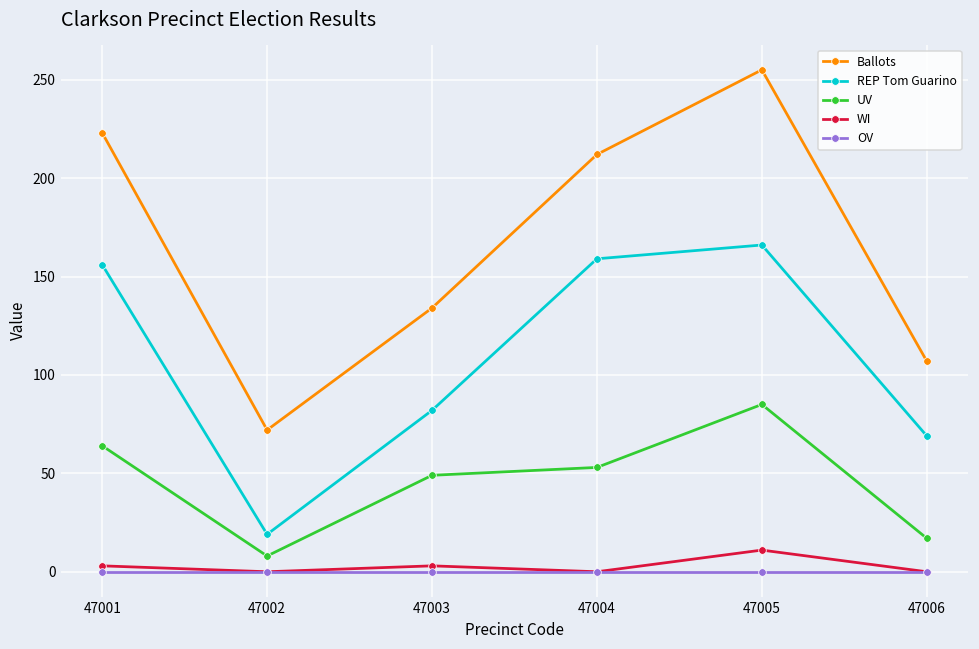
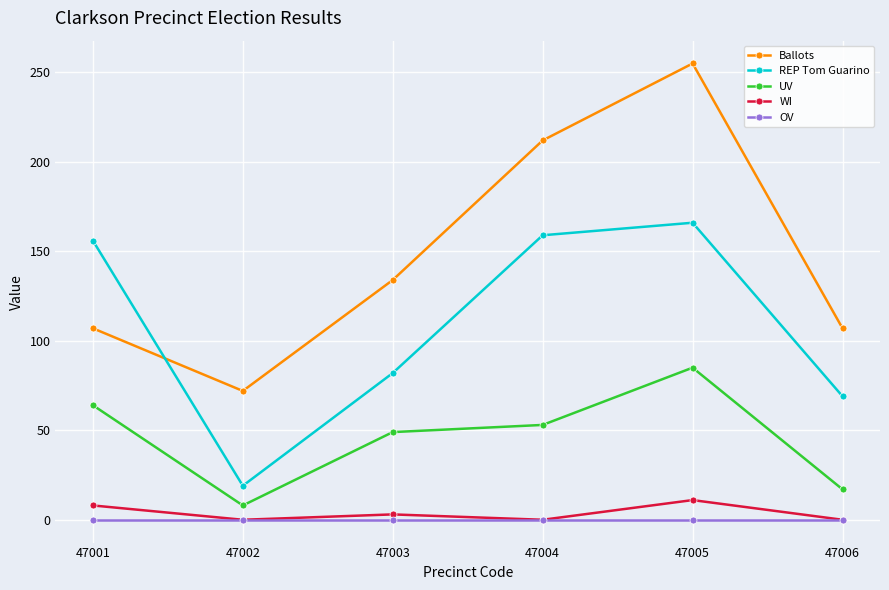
Ballots, 47001: 223 -> 107
WI, 47001: 3 -> 8
